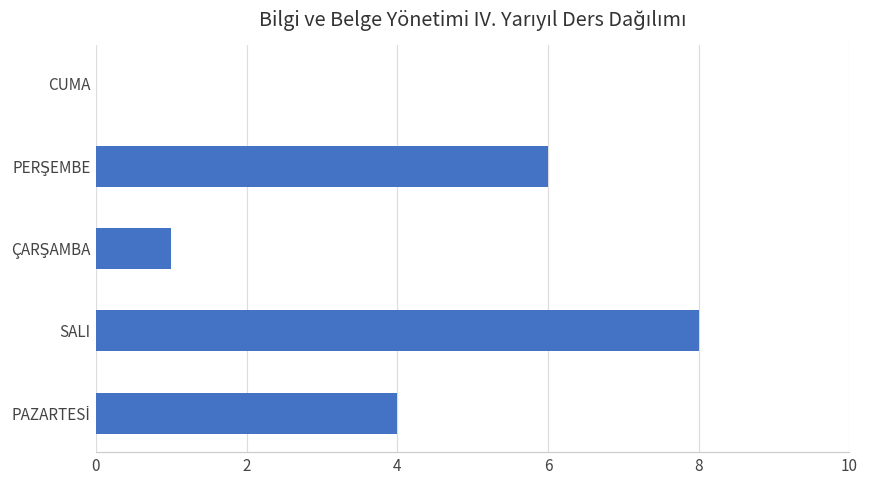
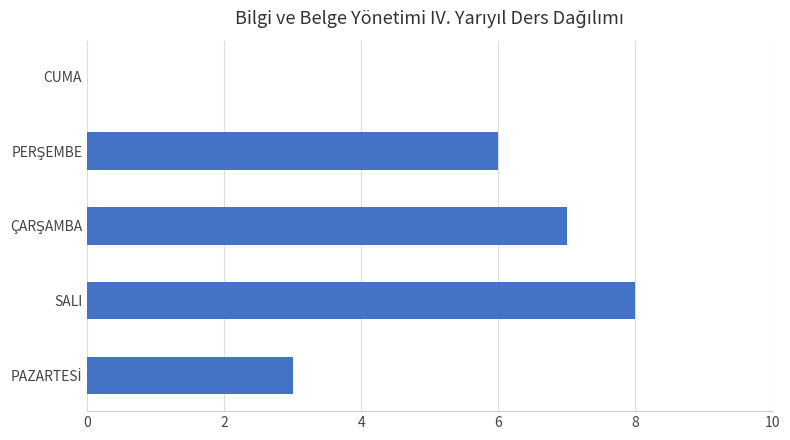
ÇARŞAMBA: 1 -> 7
PAZARTESİ: 4 -> 3
